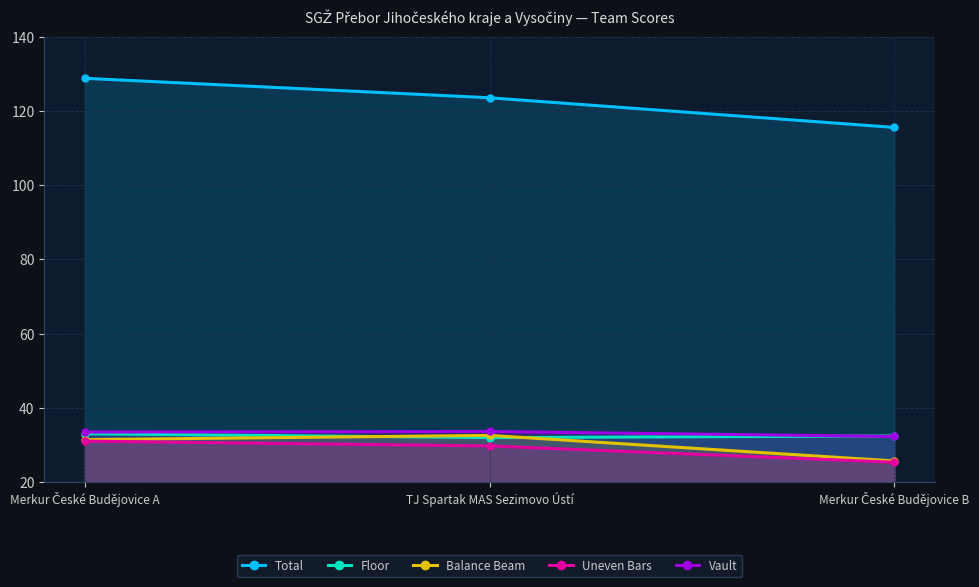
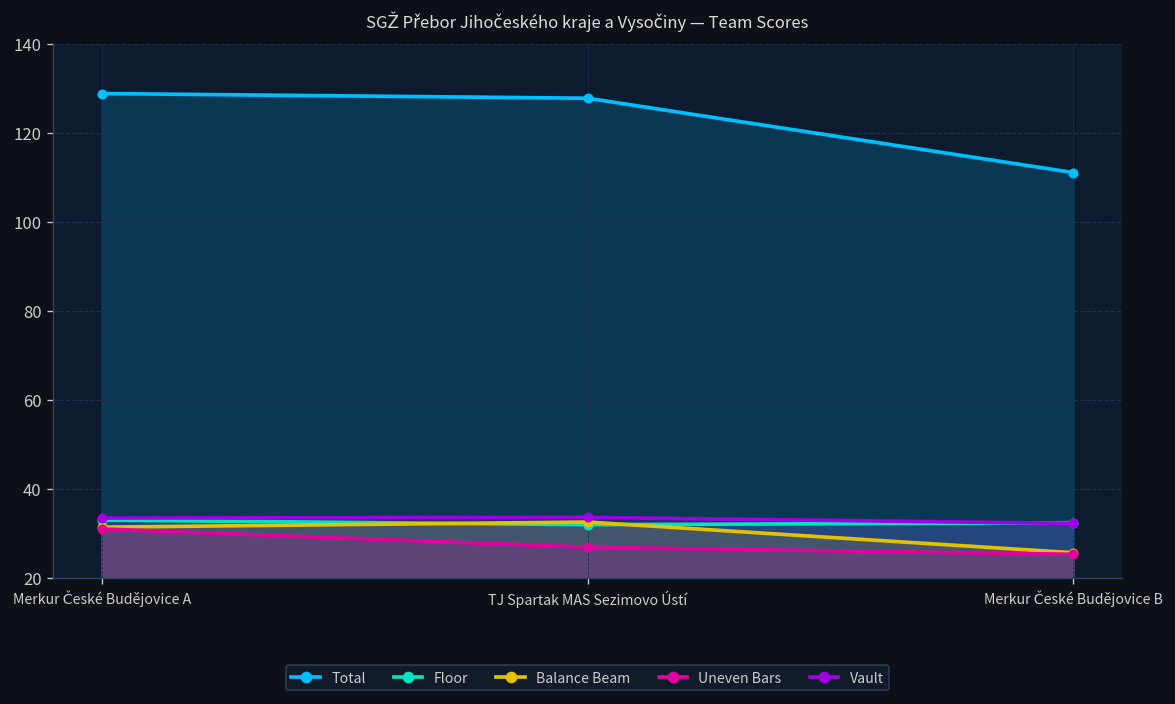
Total, TJ Spartak MAS Sezimovo Ústí: 124 -> 128
Uneven Bars, TJ Spartak MAS Sezimovo Ústí: 30 -> 27
Total, Merkur České Budějovice B: 116 -> 111
